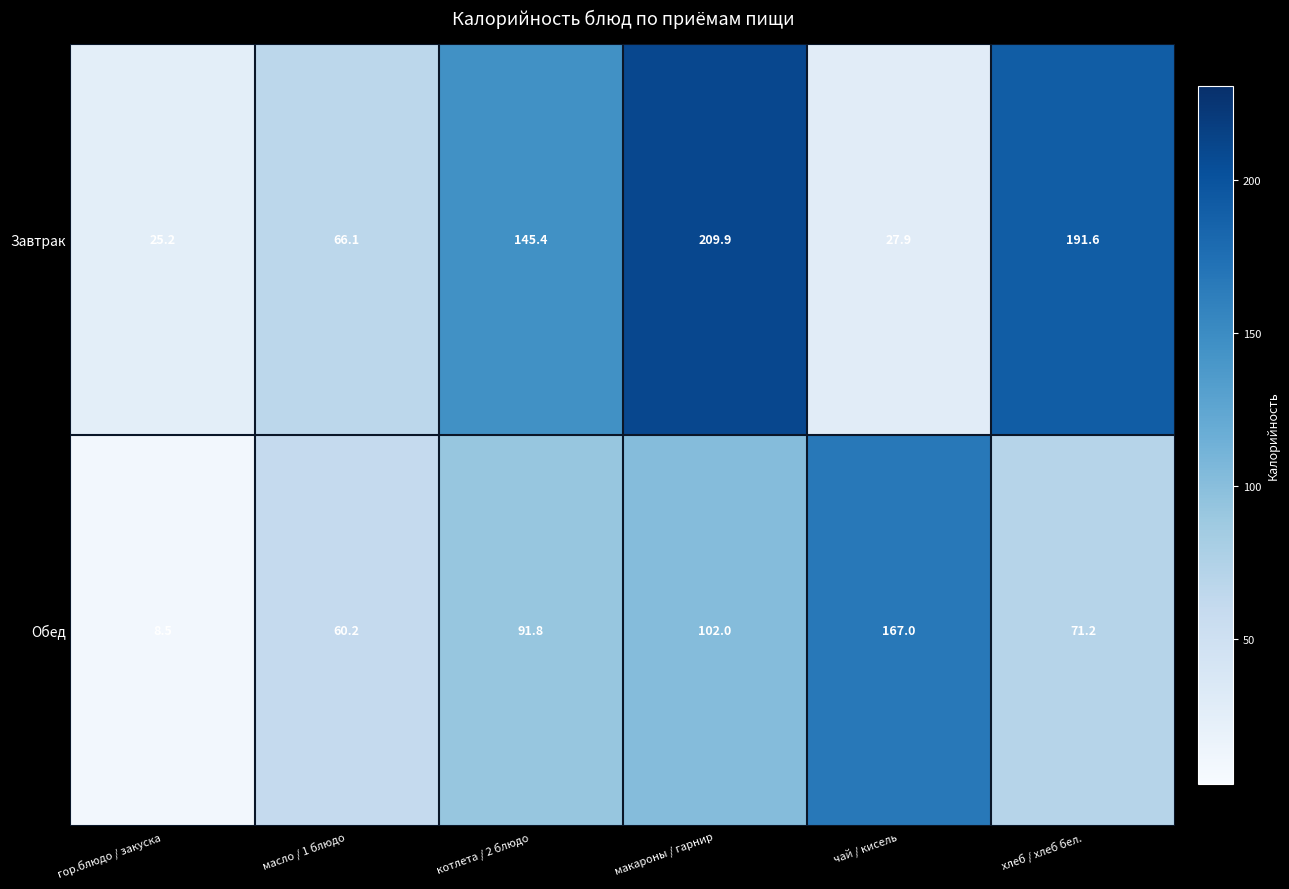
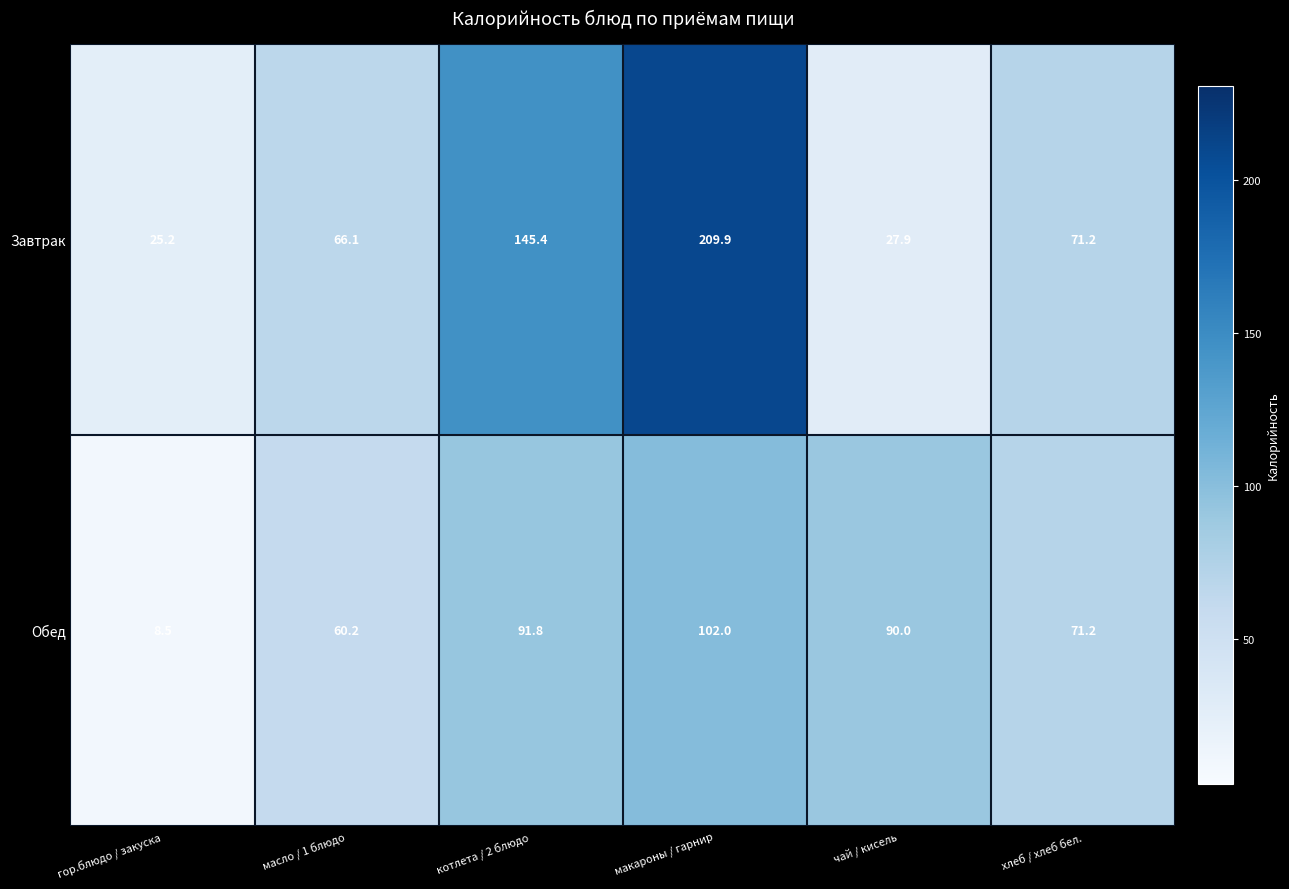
Завтрак, хлеб / хлеб бел.: 191.6 -> 71.2
Обед, чай / кисель: 167.0 -> 90.0
